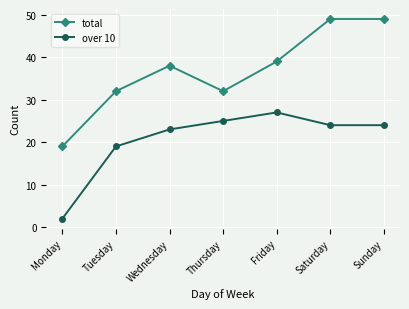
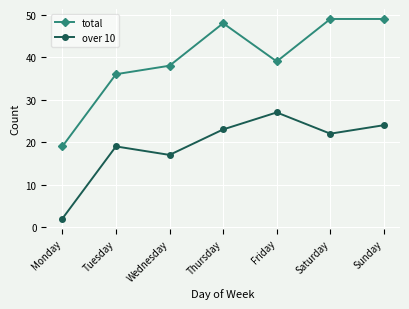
total, Tuesday: 32 -> 36
over 10, Wednesday: 23 -> 17
total, Thursday: 32 -> 48
over 10, Thursday: 25 -> 23
over 10, Saturday: 24 -> 22
